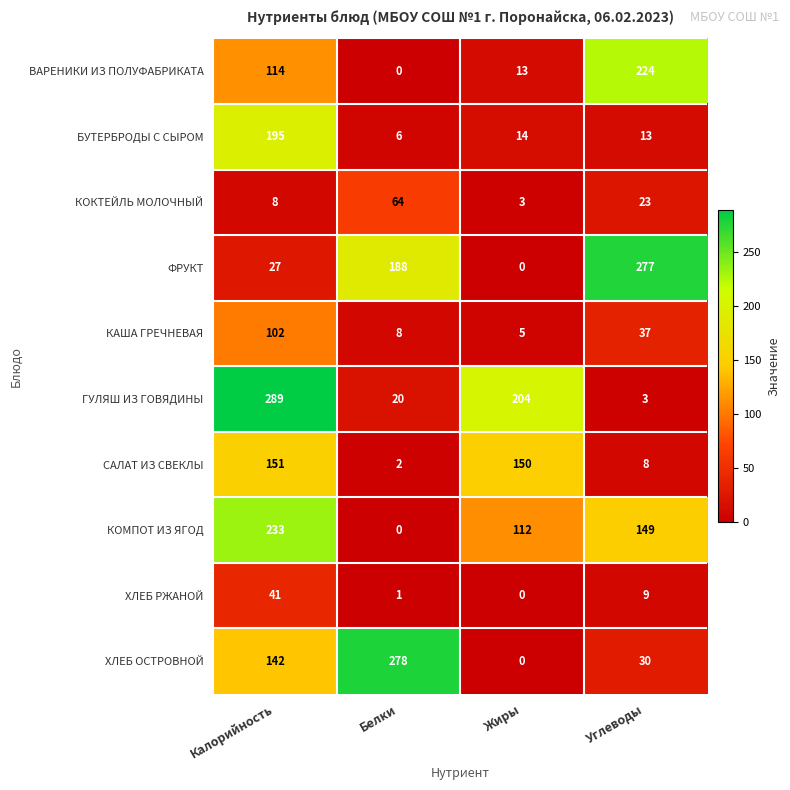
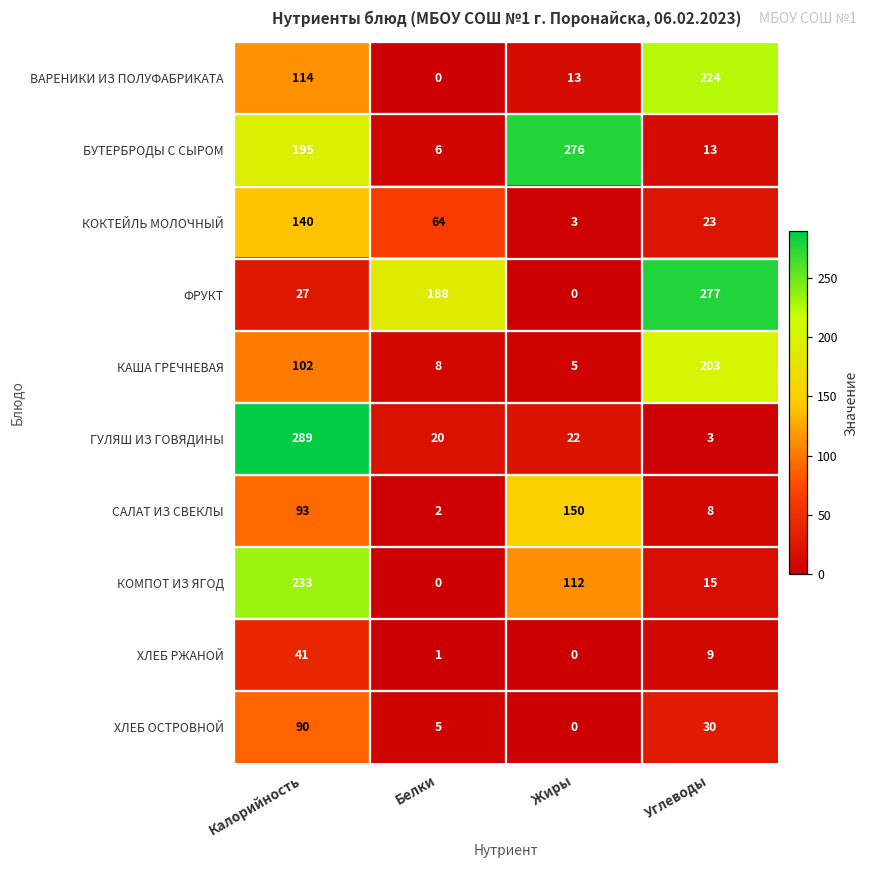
БУТЕРБРОДЫ С СЫРОМ, Жиры: 14 -> 276
КОКТЕЙЛЬ МОЛОЧНЫЙ, Калорийность: 8 -> 140
КАША ГРЕЧНЕВАЯ, Углеводы: 37 -> 203
ГУЛЯШ ИЗ ГОВЯДИНЫ, Жиры: 204 -> 22
САЛАТ ИЗ СВЕКЛЫ, Калорийность: 151 -> 93
КОМПОТ ИЗ ЯГОД, Углеводы: 149 -> 15
ХЛЕБ ОСТРОВНОЙ, Калорийность: 142 -> 90
ХЛЕБ ОСТРОВНОЙ, Белки: 278 -> 5
